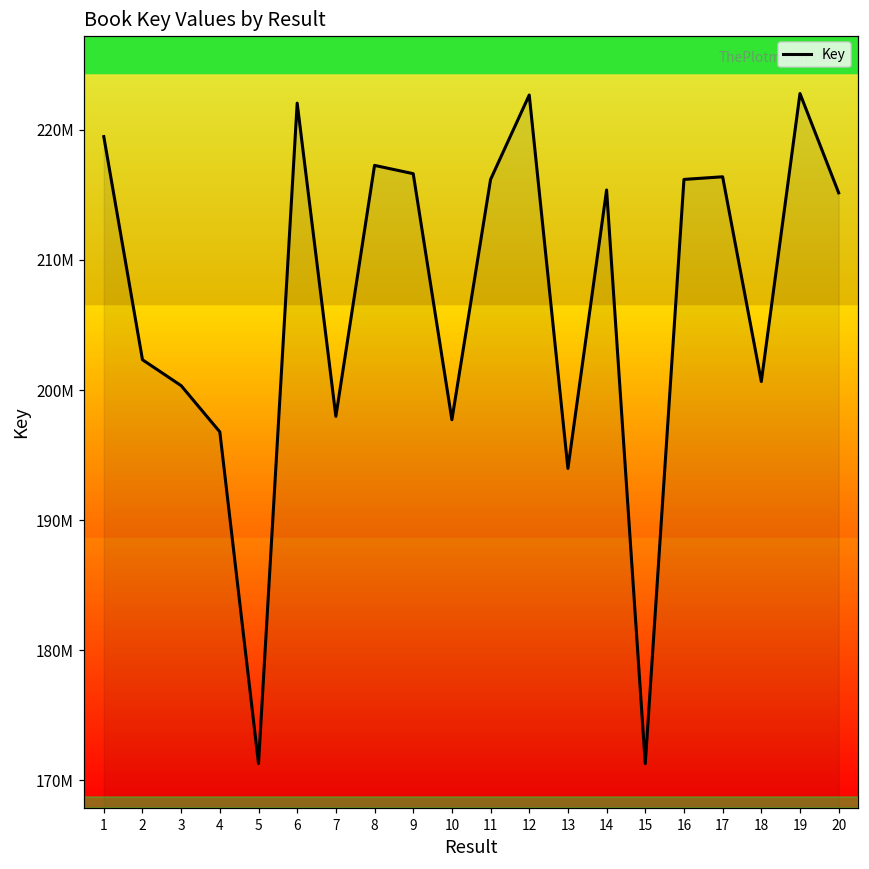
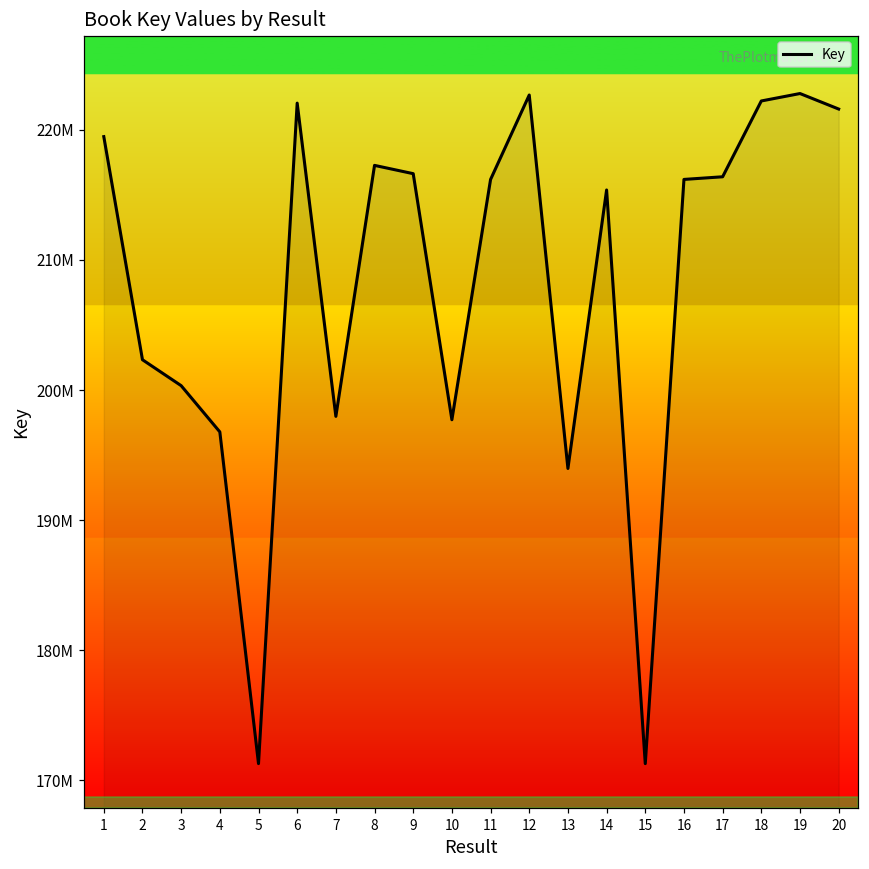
18: 200700000 -> 222200000
20: 215200000 -> 221600000
